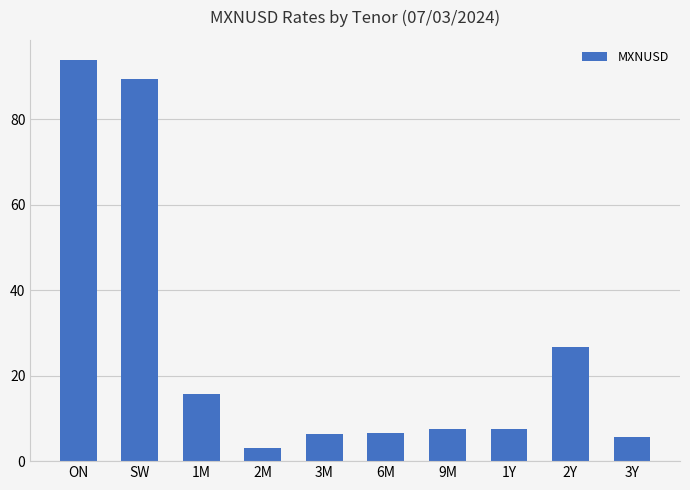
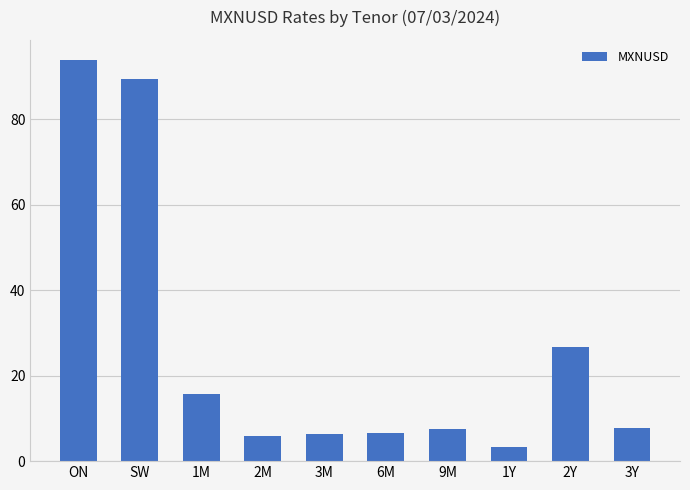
2M: 3 -> 6
1Y: 8 -> 3
3Y: 6 -> 8
